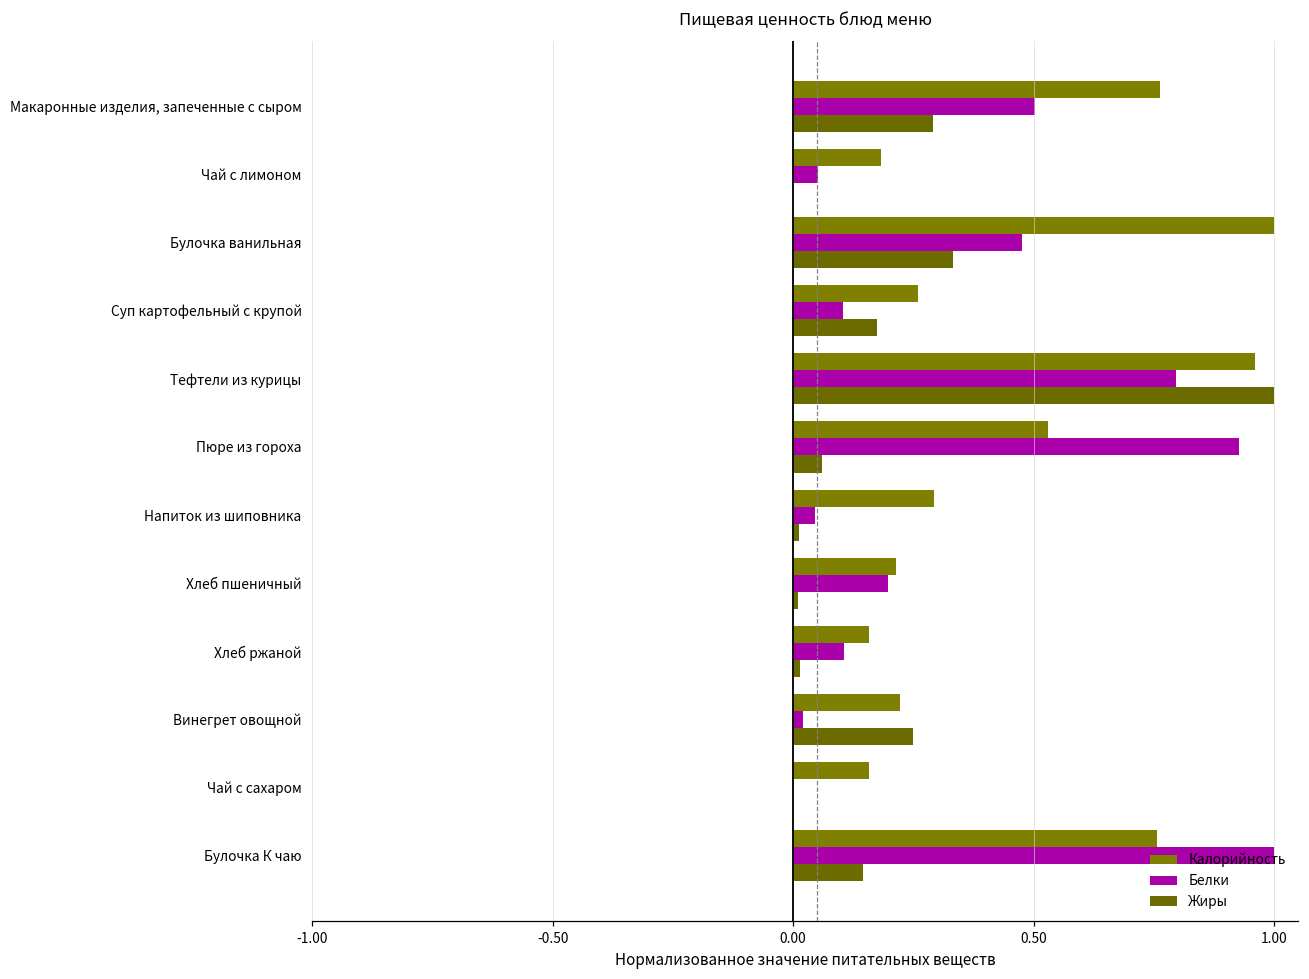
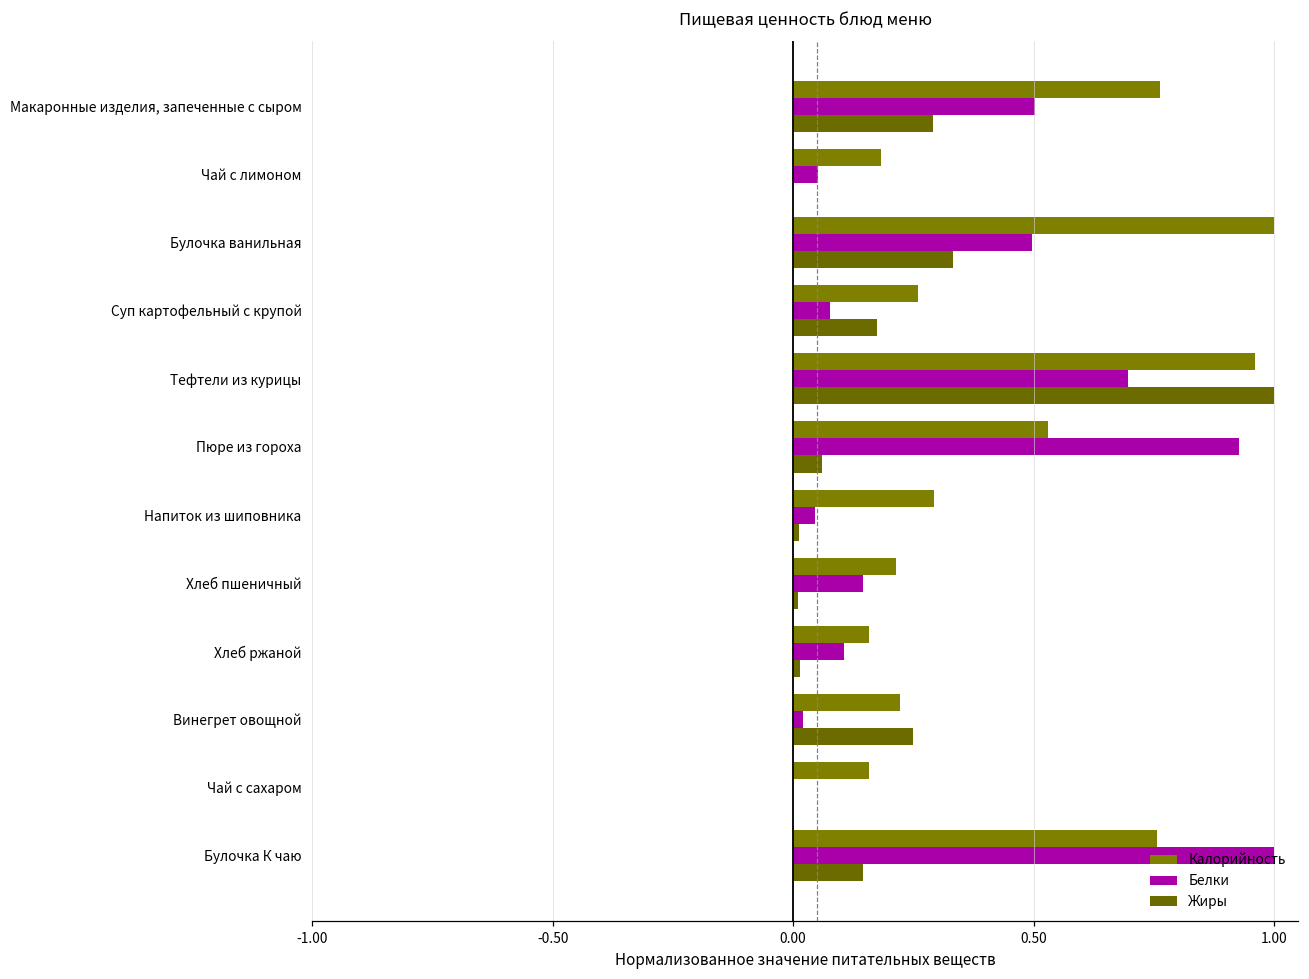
Белки, Булочка ванильная: 0.48 -> 0.50
Белки, Суп картофельный с крупой: 0.10 -> 0.08
Белки, Тефтели из курицы: 0.80 -> 0.70
Белки, Хлеб пшеничный: 0.20 -> 0.14
